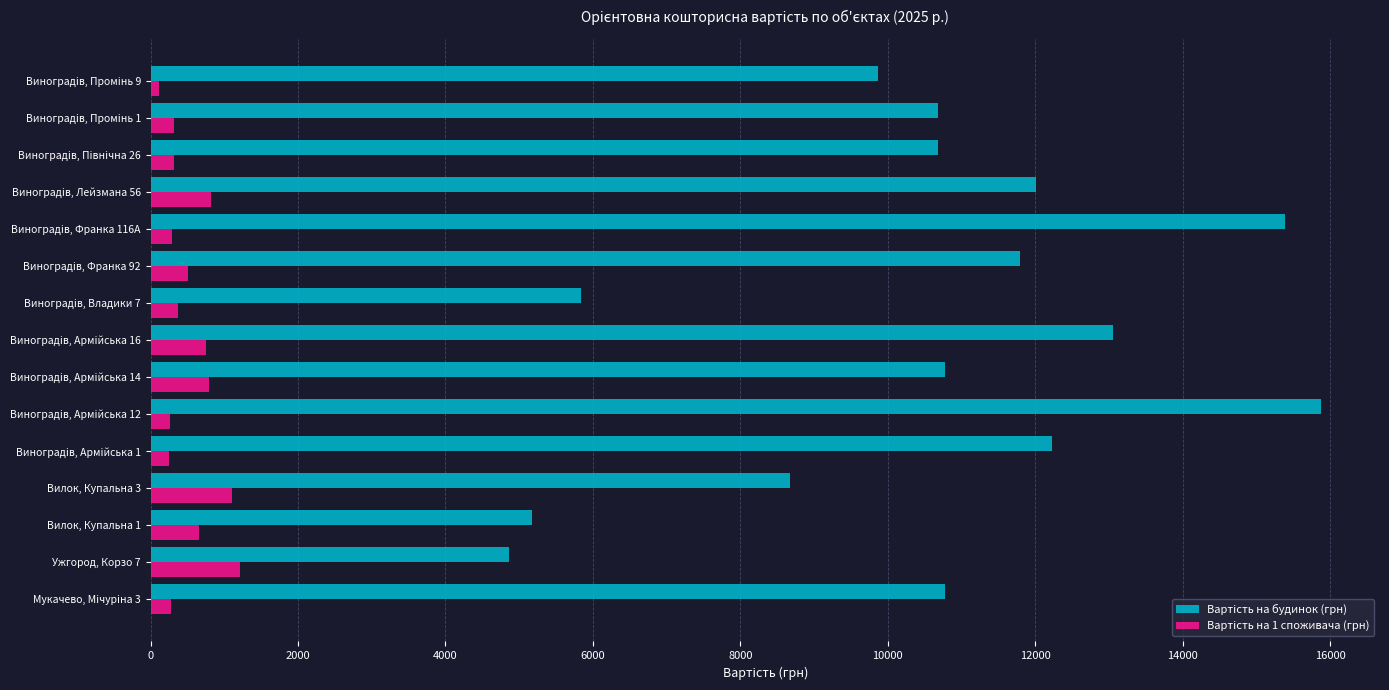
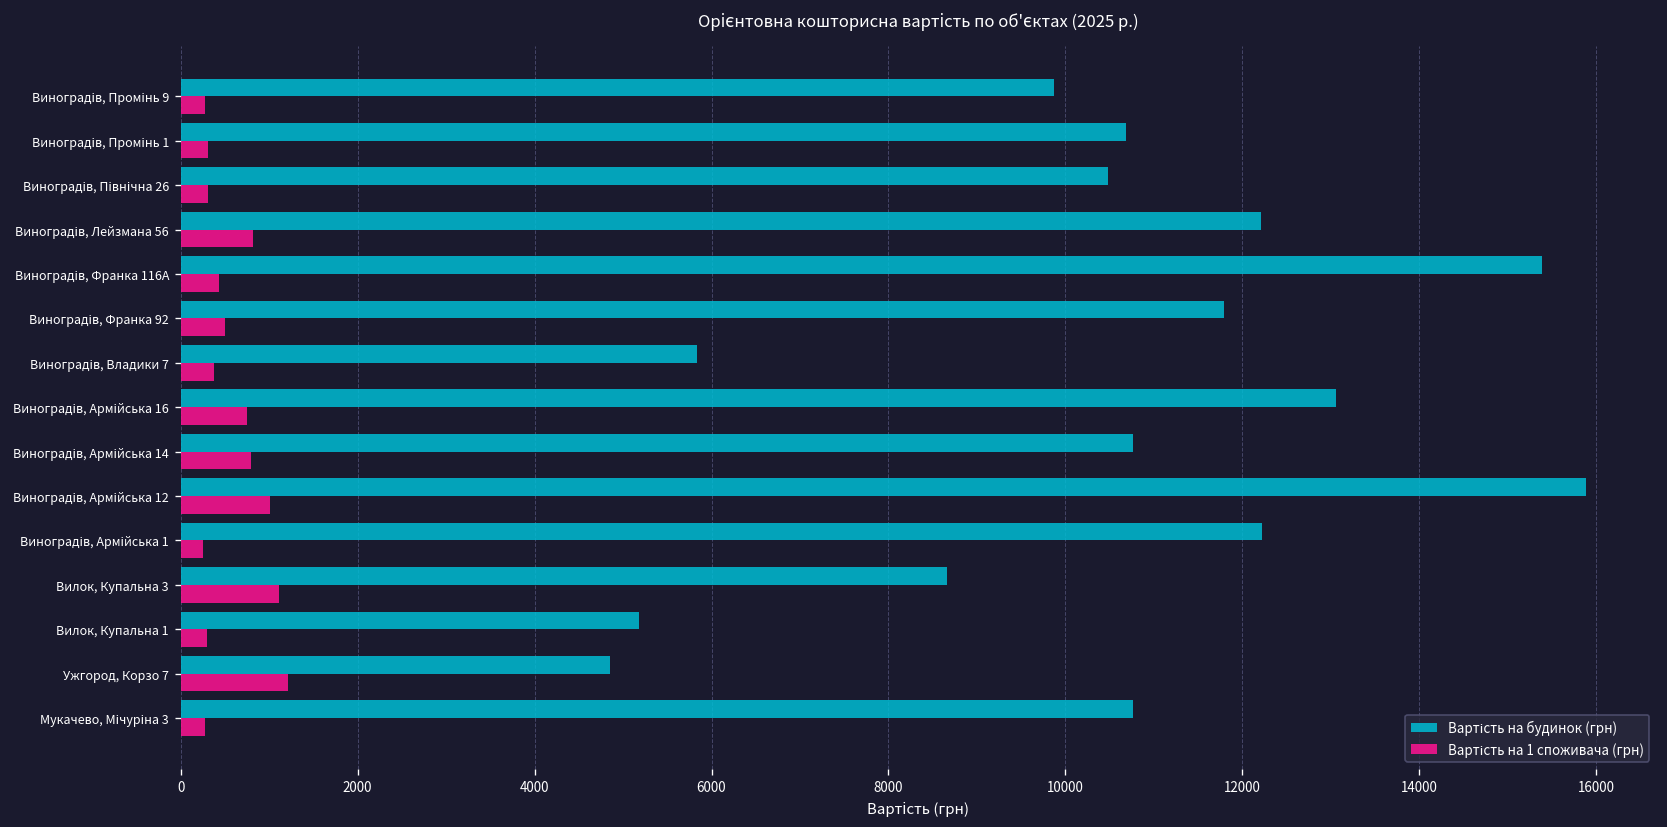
Вартість на 1 споживача (грн), Виноградів, Промінь 9: 100 -> 300
Вартість на будинок (грн), Виноградів, Північна 26: 10700 -> 10500
Вартість на будинок (грн), Виноградів, Лейзмана 56: 12000 -> 12200
Вартість на 1 споживача (грн), Виноградів, Франка 116А: 300 -> 400
Вартість на 1 споживача (грн), Виноградів, Армійська 12: 300 -> 1000
Вартість на 1 споживача (грн), Вилок, Купальна 1: 700 -> 300
